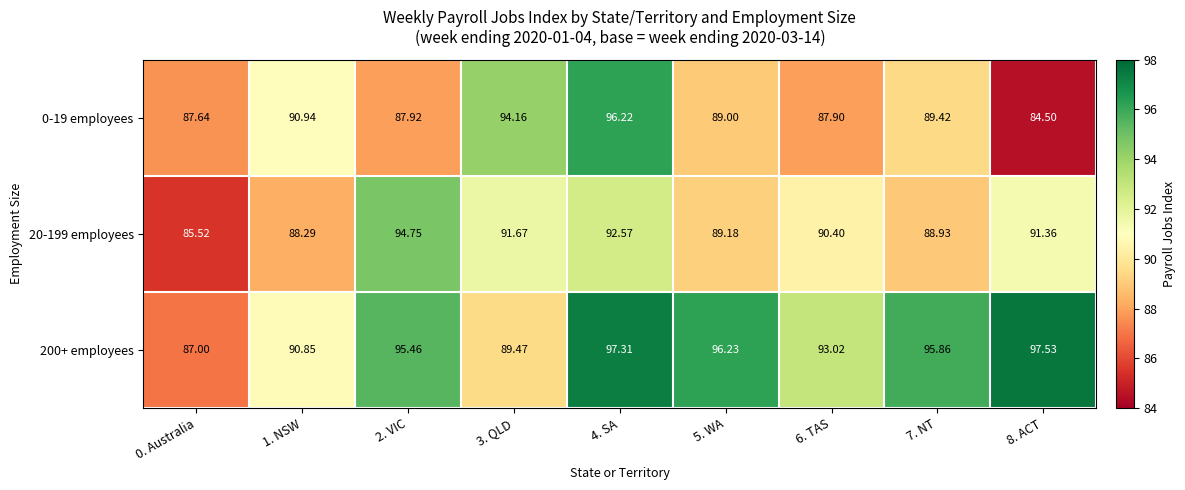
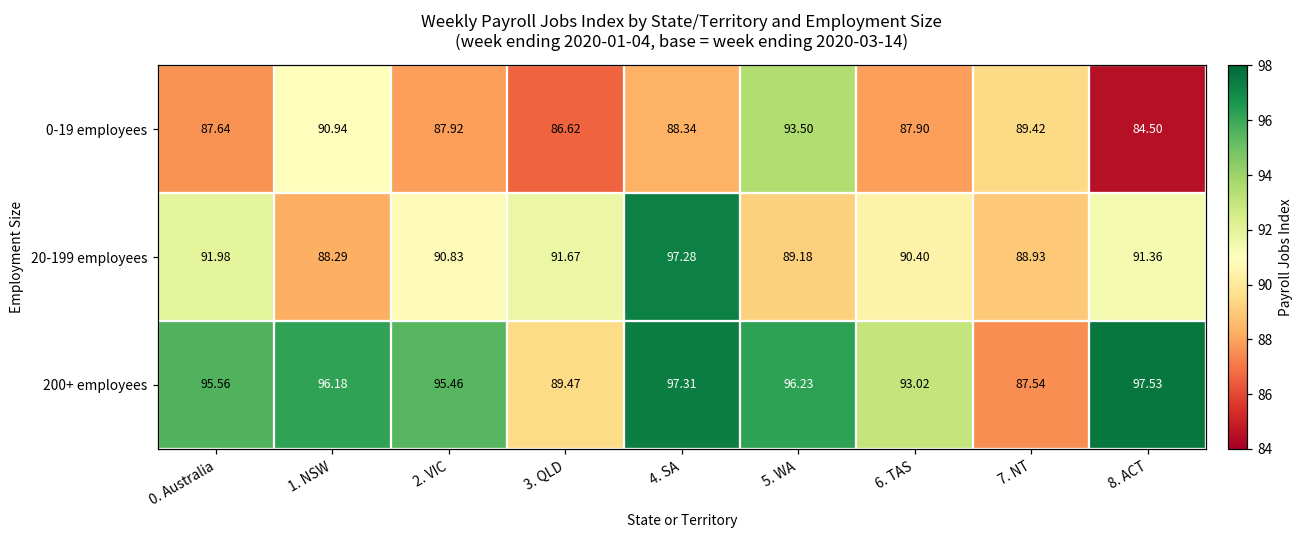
0-19 employees, 3. QLD: 94.16 -> 86.62
0-19 employees, 4. SA: 96.22 -> 88.34
0-19 employees, 5. WA: 89.00 -> 93.50
20-199 employees, 0. Australia: 85.52 -> 91.98
20-199 employees, 2. VIC: 94.75 -> 90.83
20-199 employees, 4. SA: 92.57 -> 97.28
200+ employees, 0. Australia: 87.00 -> 95.56
200+ employees, 1. NSW: 90.85 -> 96.18
200+ employees, 7. NT: 95.86 -> 87.54
